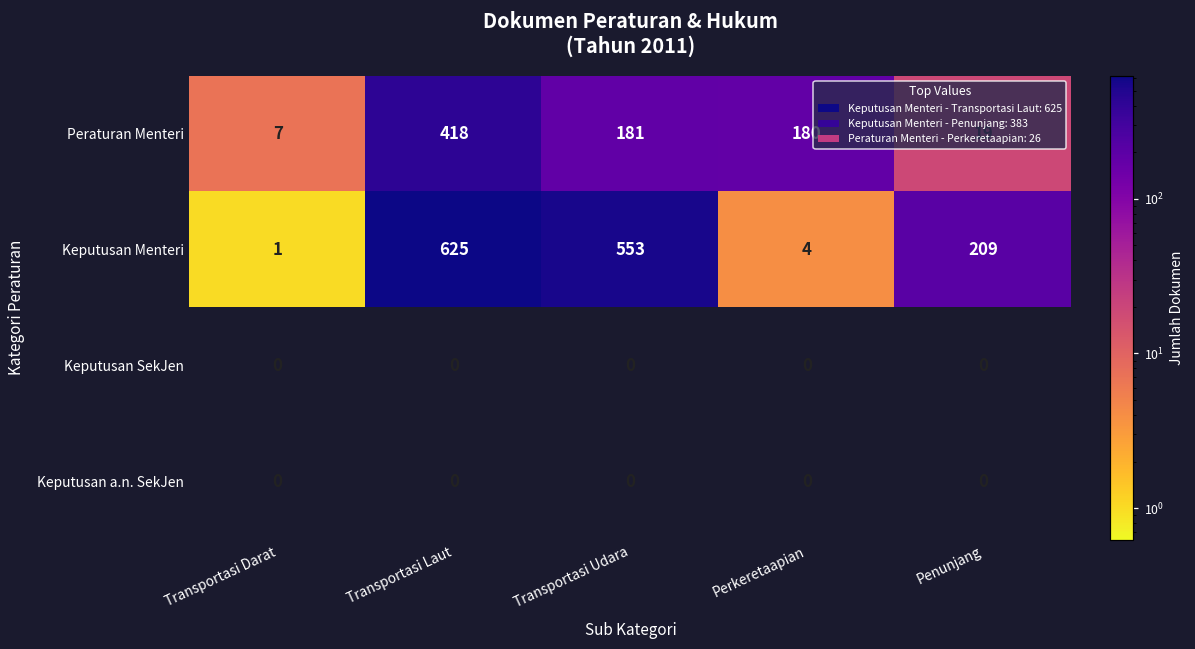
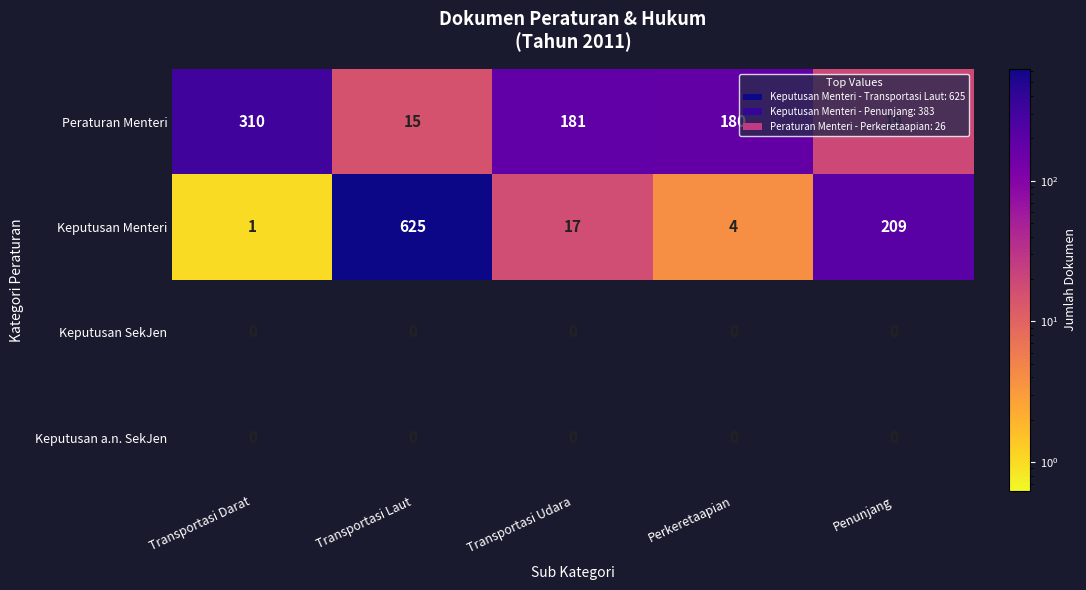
Peraturan Menteri, Transportasi Darat: 7 -> 310
Peraturan Menteri, Transportasi Laut: 418 -> 15
Keputusan Menteri, Transportasi Udara: 553 -> 17
